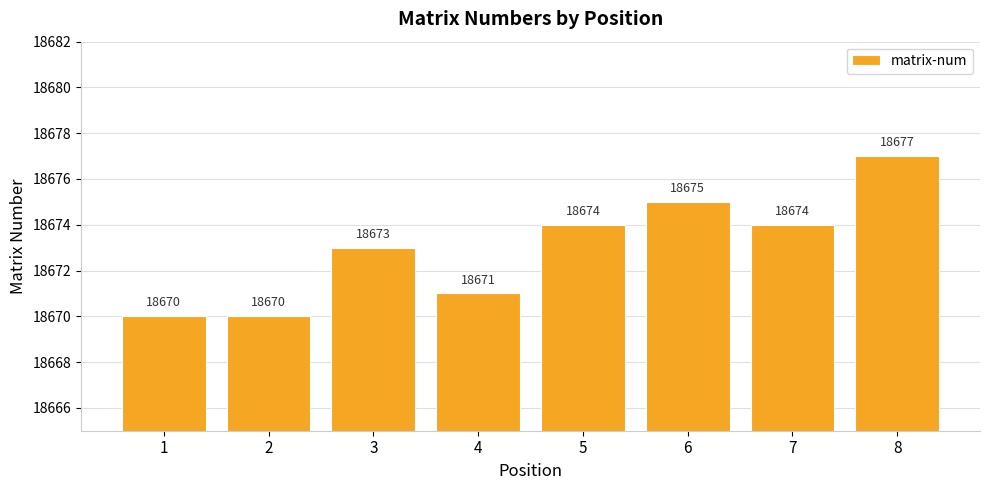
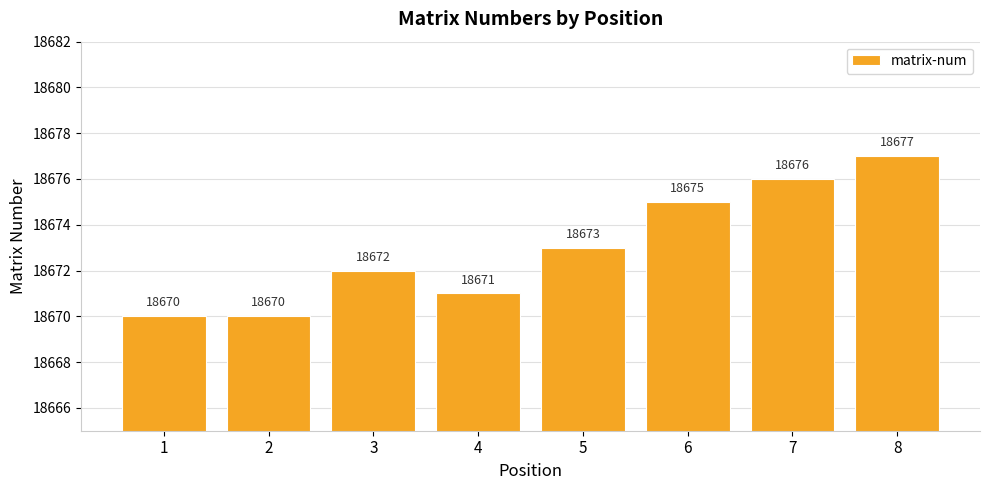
3: 18673 -> 18672
5: 18674 -> 18673
7: 18674 -> 18676
